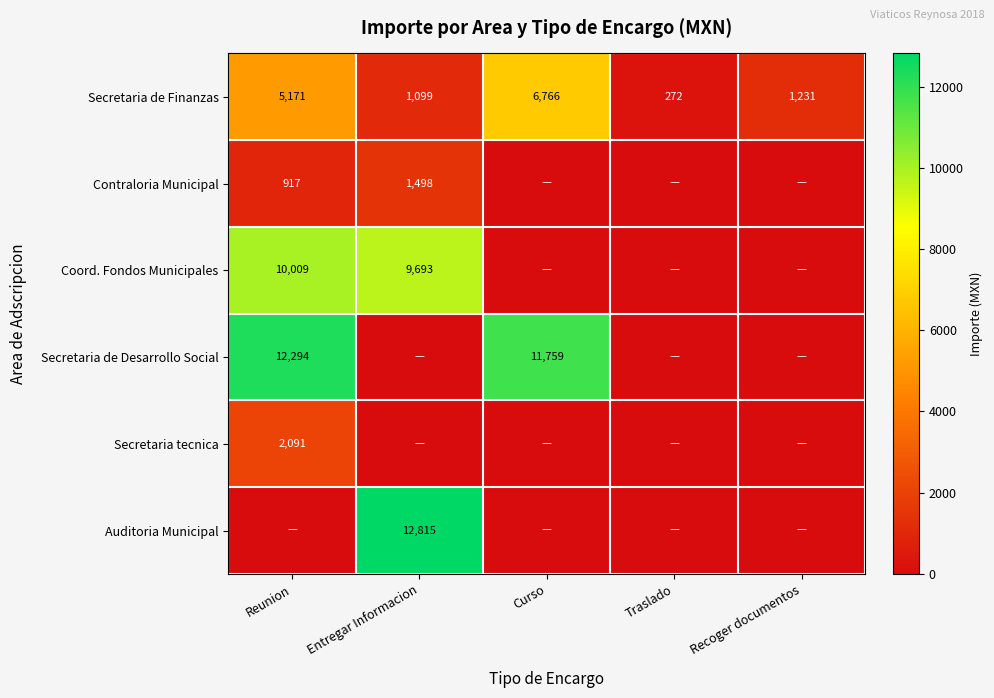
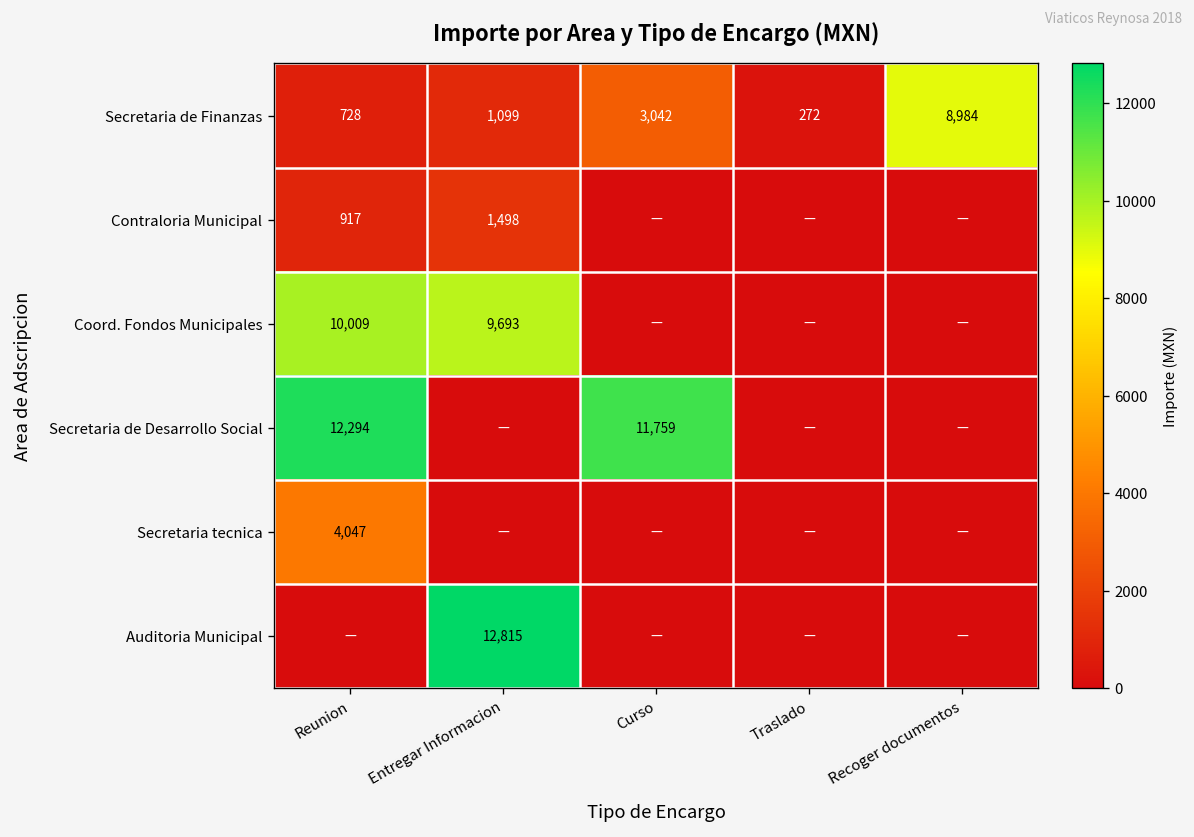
Secretaria de Finanzas, Reunion: 5,171 -> 728
Secretaria de Finanzas, Curso: 6,766 -> 3,042
Secretaria de Finanzas, Recoger documentos: 1,231 -> 8,984
Secretaria tecnica, Reunion: 2,091 -> 4,047
